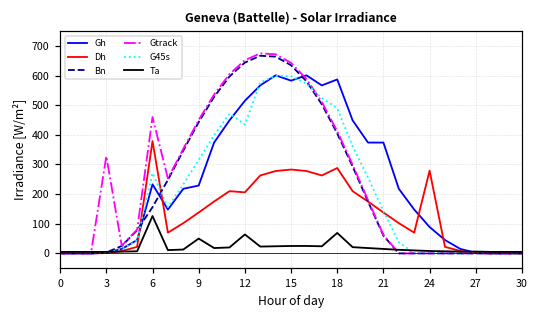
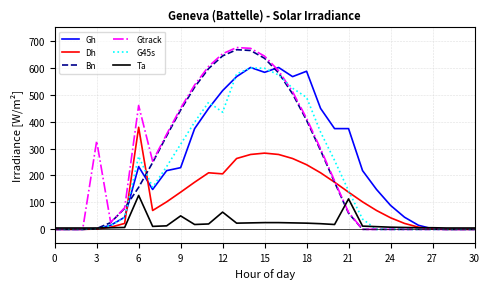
Dh, 18: 290 -> 240
Ta, 18: 70 -> 20
Ta, 21: 20 -> 110
Dh, 24: 280 -> 40
